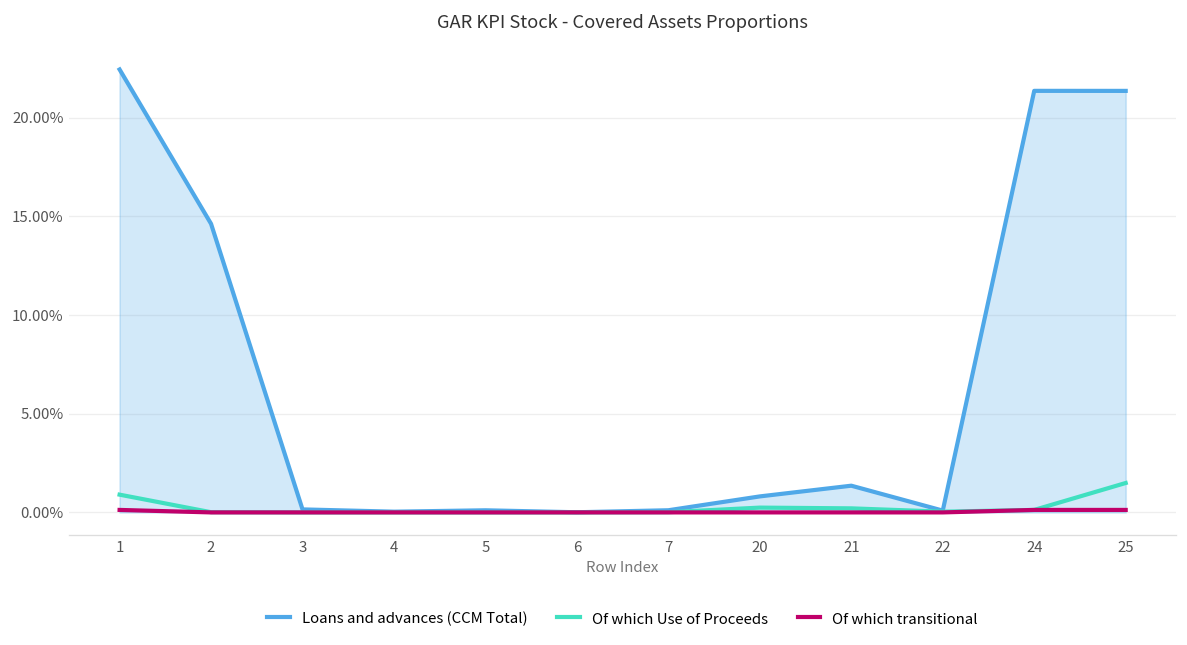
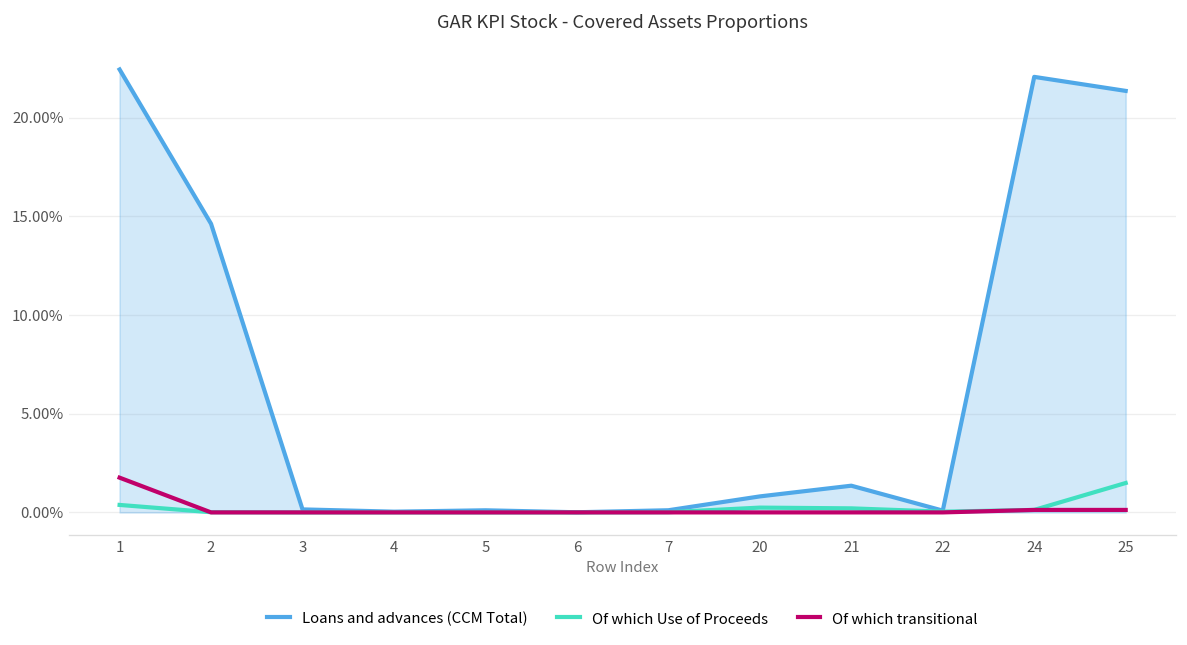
Of which Use of Proceeds, 1: 0.9% -> 0.4%
Of which transitional, 1: 0.1% -> 1.8%
Loans and advances (CCM Total), 24: 21.4% -> 22.1%
